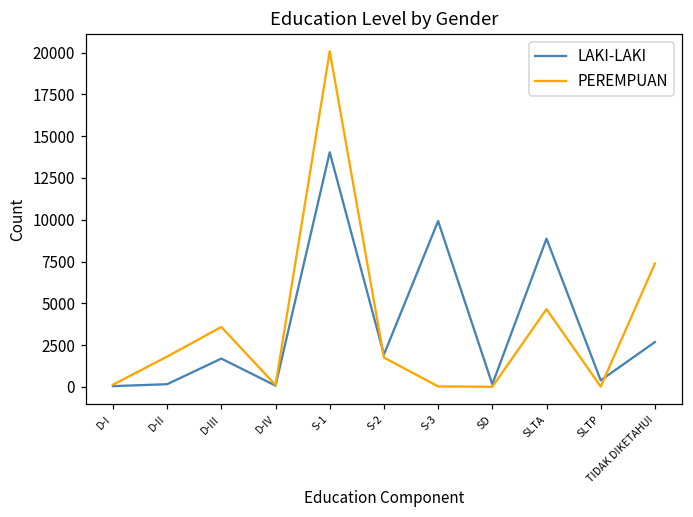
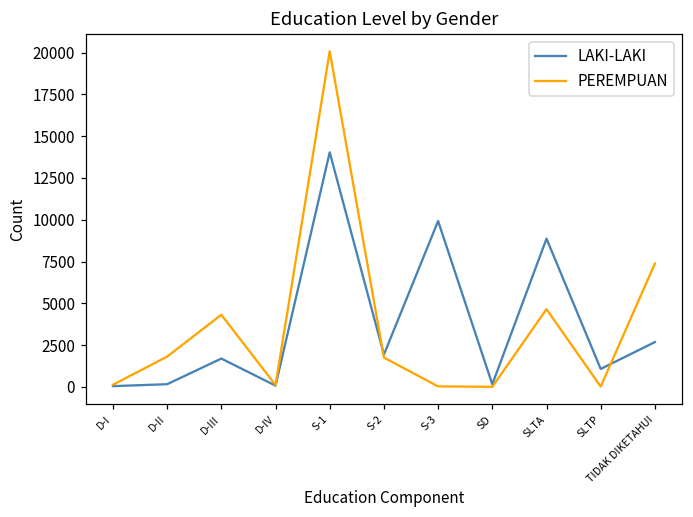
PEREMPUAN, D-III: 3600 -> 4300
LAKI-LAKI, SLTP: 400 -> 1100
